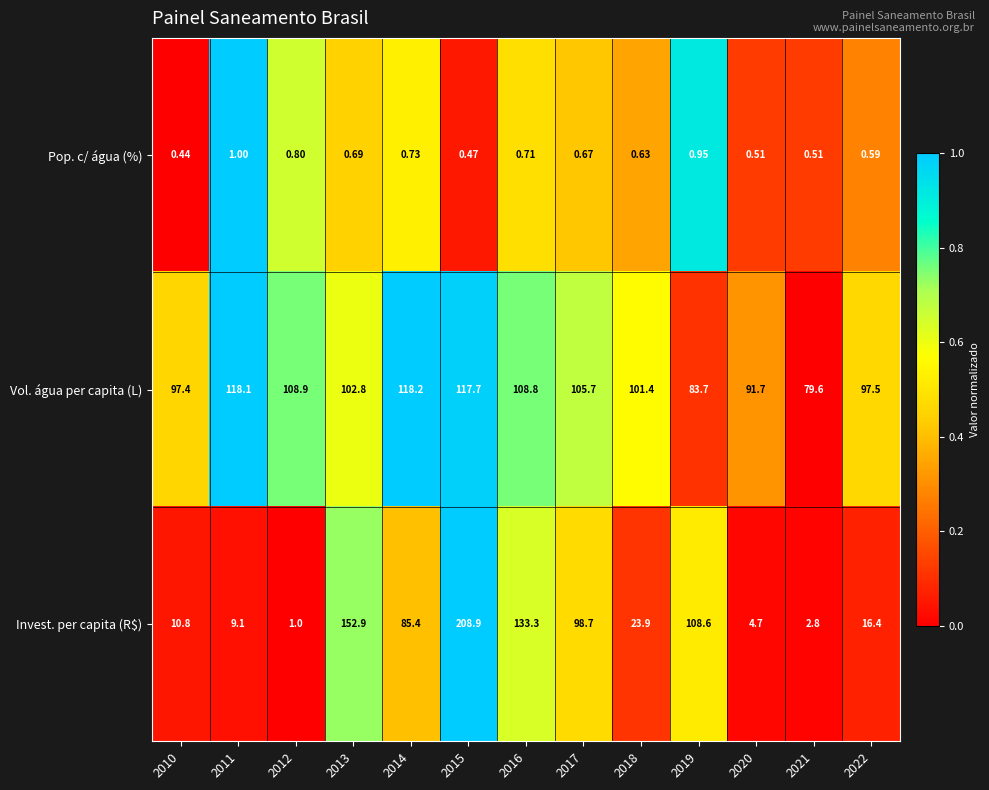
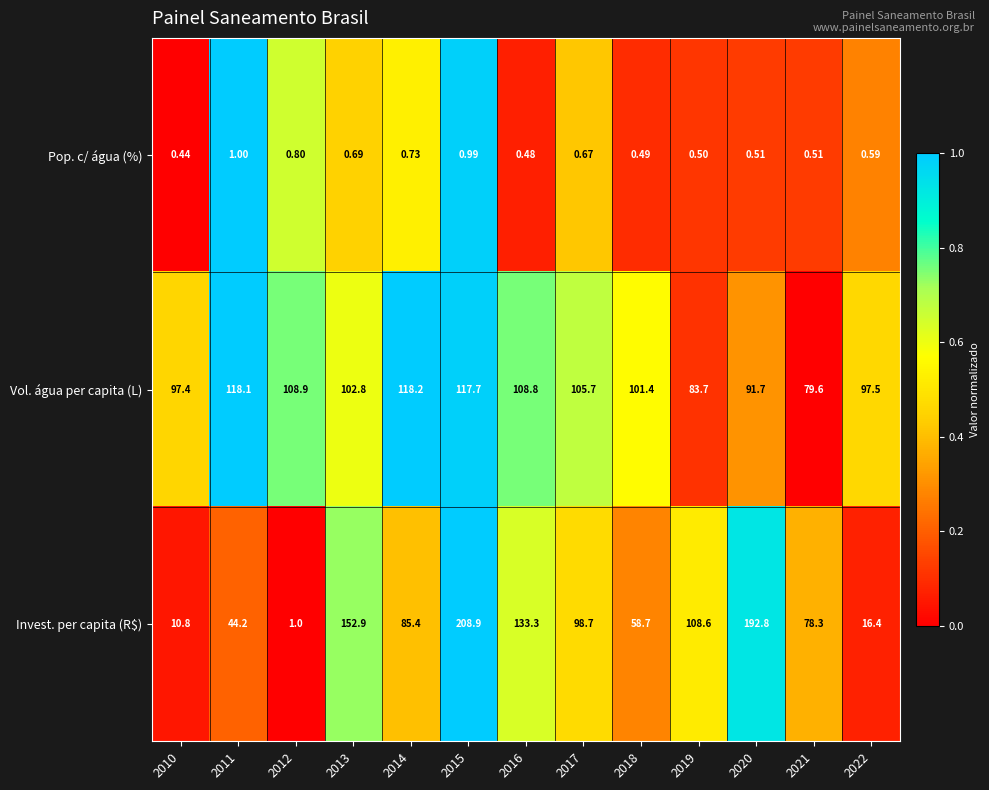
Pop. c/ água (%), 2015: 0.47 -> 0.99
Pop. c/ água (%), 2016: 0.71 -> 0.48
Pop. c/ água (%), 2018: 0.63 -> 0.49
Pop. c/ água (%), 2019: 0.95 -> 0.50
Invest. per capita (R$), 2011: 9.1 -> 44.2
Invest. per capita (R$), 2018: 23.9 -> 58.7
Invest. per capita (R$), 2020: 4.7 -> 192.8
Invest. per capita (R$), 2021: 2.8 -> 78.3
